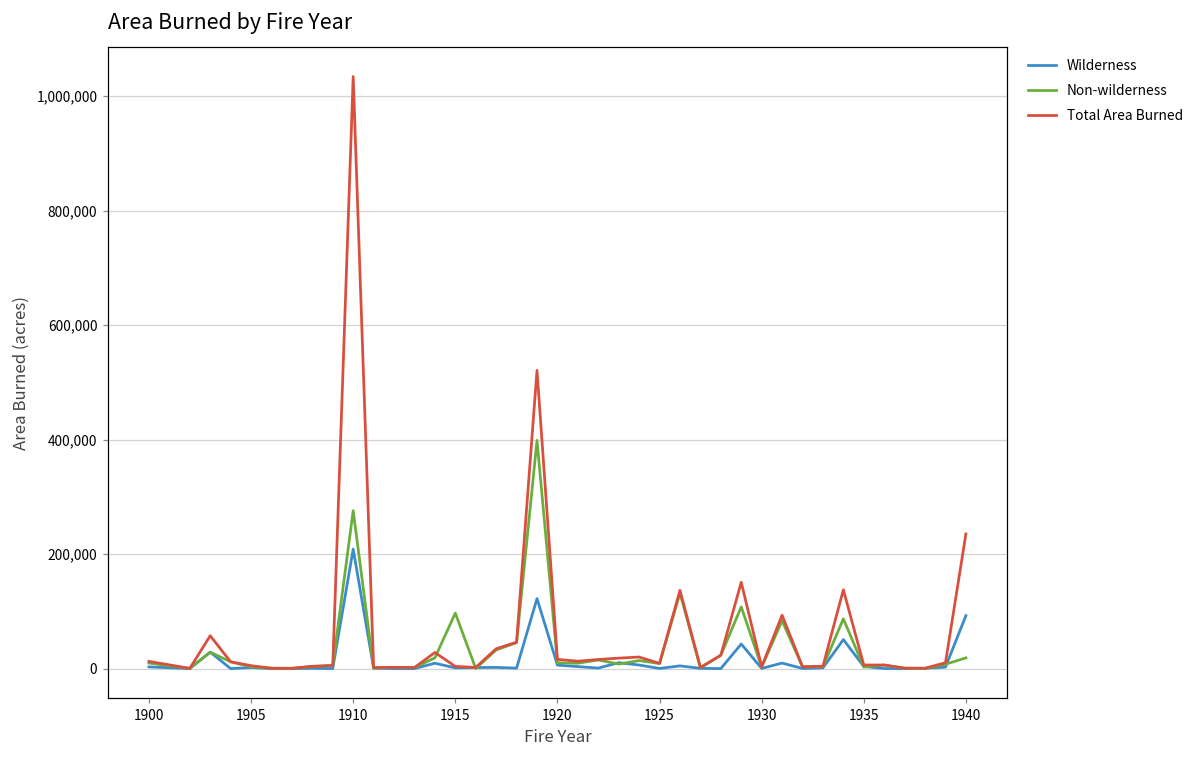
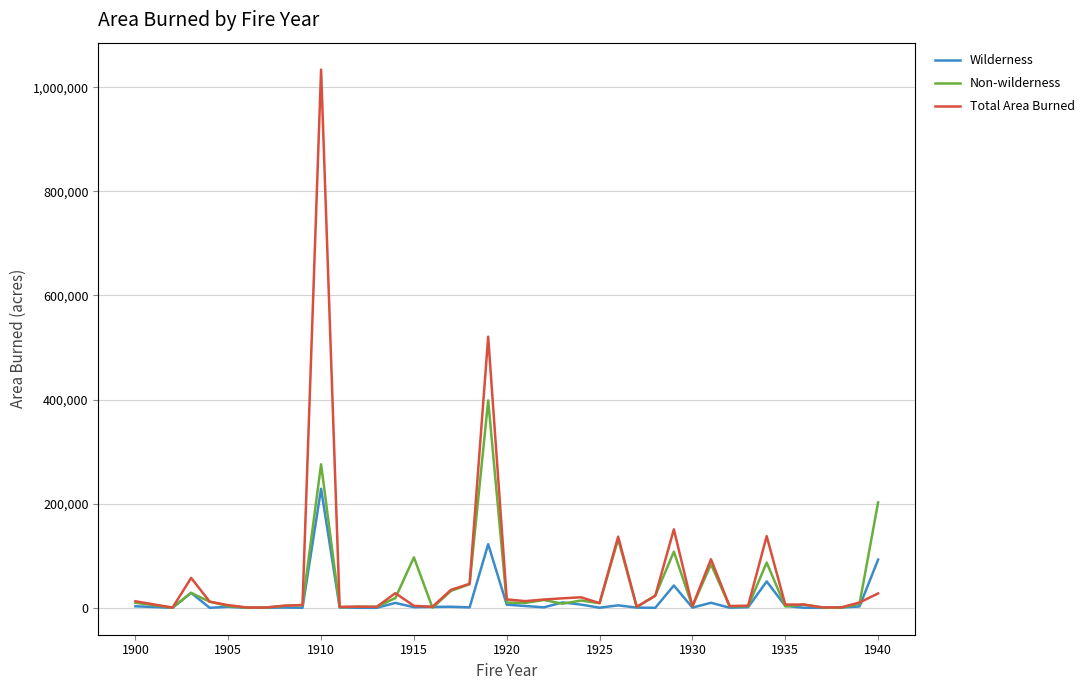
Wilderness, 1910: 210,000 -> 230,000
Non-wilderness, 1940: 20,000 -> 200,000
Total Area Burned, 1940: 240,000 -> 30,000
